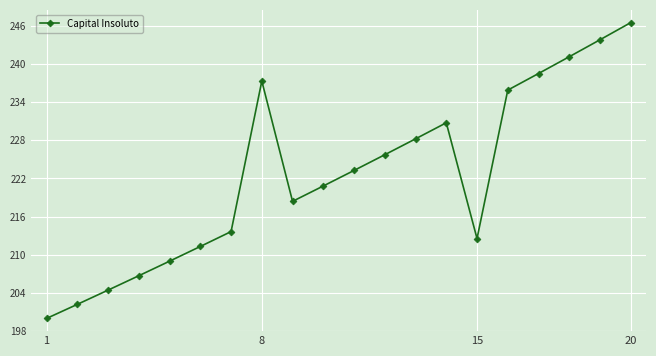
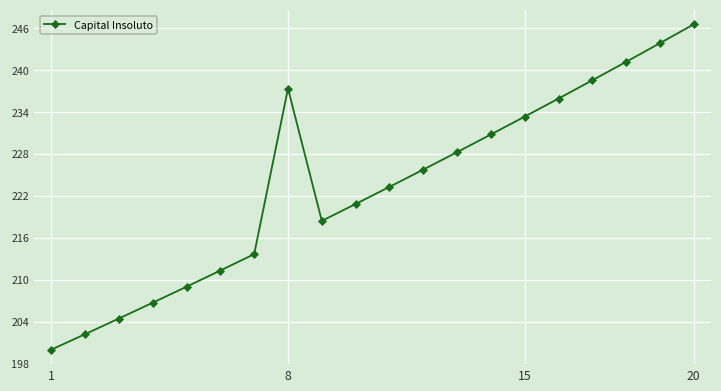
15: 213 -> 233
